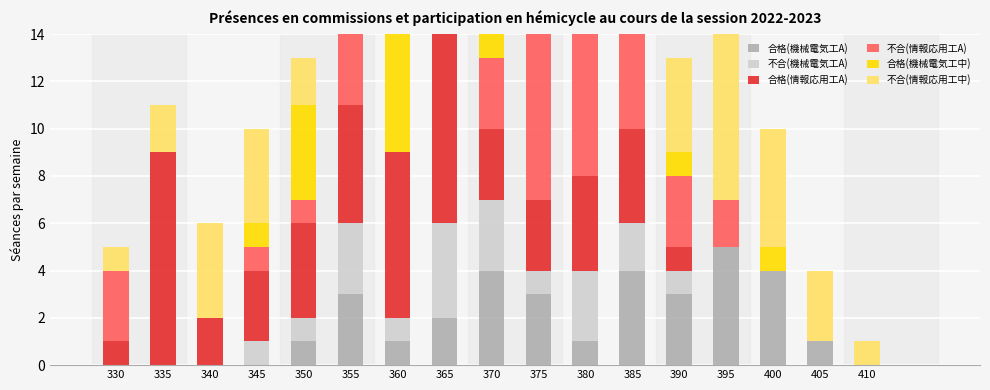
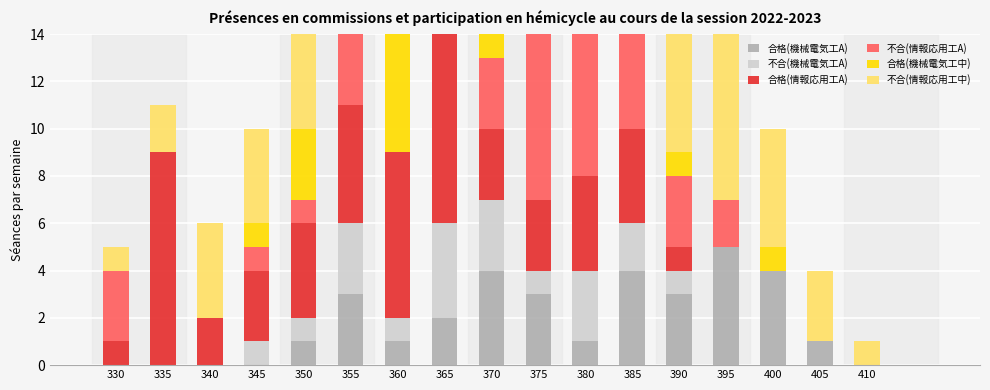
合格(機械電気工中), 350: 4 -> 3
不合(情報応用工中), 350: 2 -> 4
不合(情報応用工中), 390: 4 -> 5
